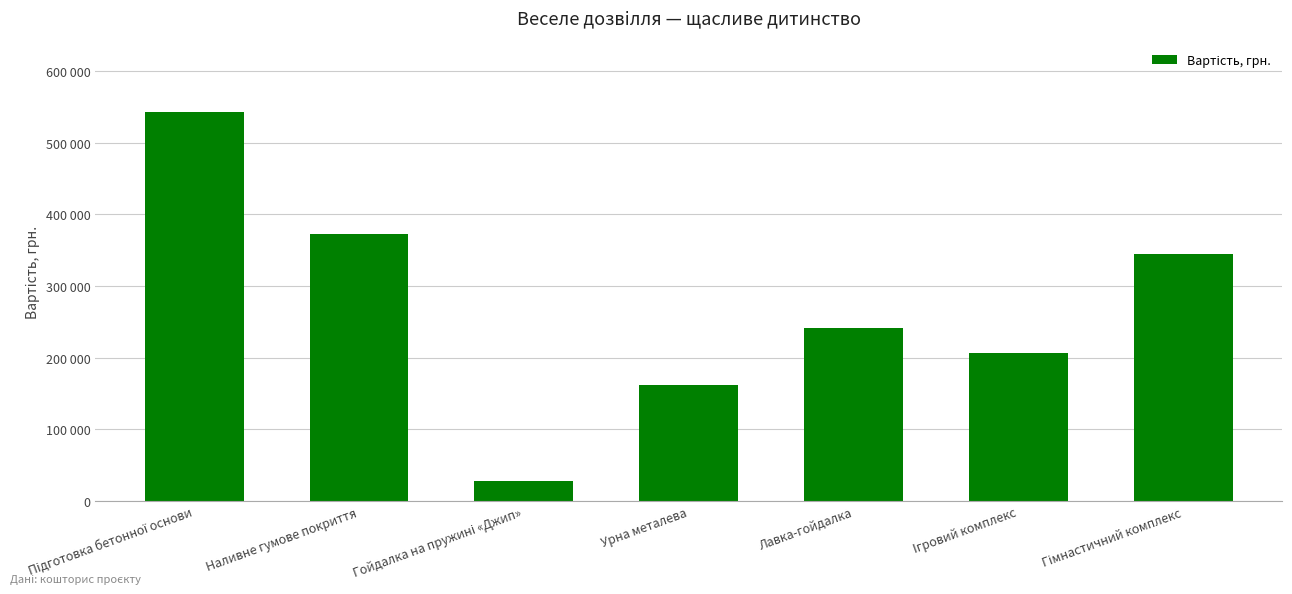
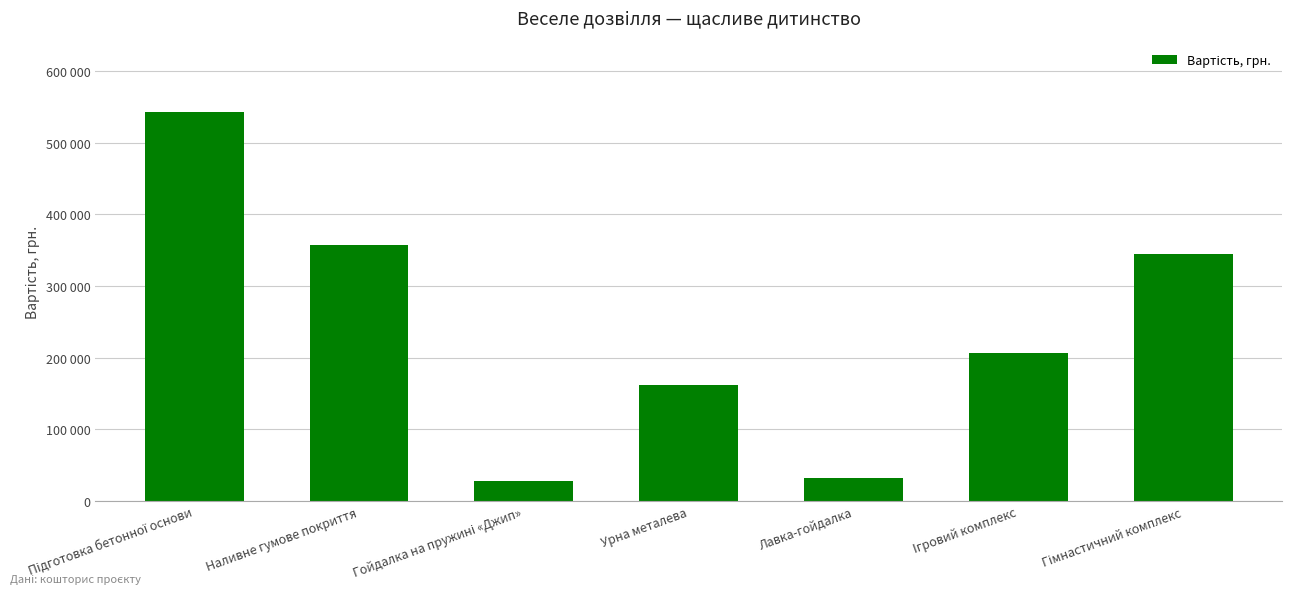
Наливне гумове покриття: 370000 -> 360000
Лавка-гойдалка: 240000 -> 30000
